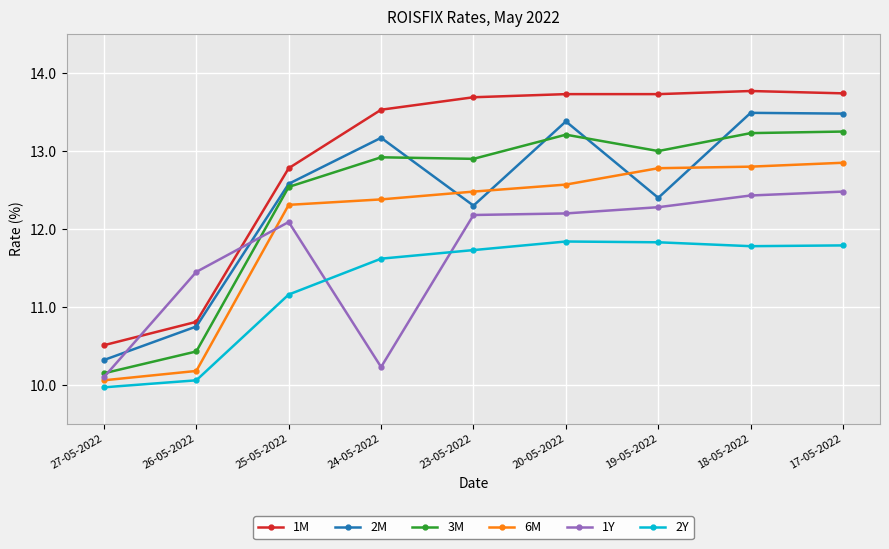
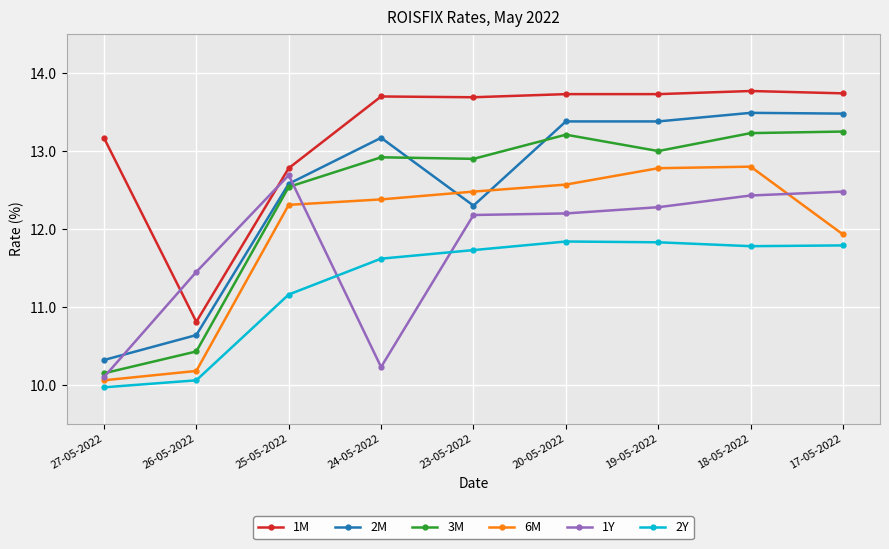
1M, 27-05-2022: 10.5 -> 13.2
2M, 26-05-2022: 10.8 -> 10.6
1Y, 25-05-2022: 12.1 -> 12.7
1M, 24-05-2022: 13.5 -> 13.7
2M, 19-05-2022: 12.4 -> 13.4
6M, 17-05-2022: 12.9 -> 11.9
